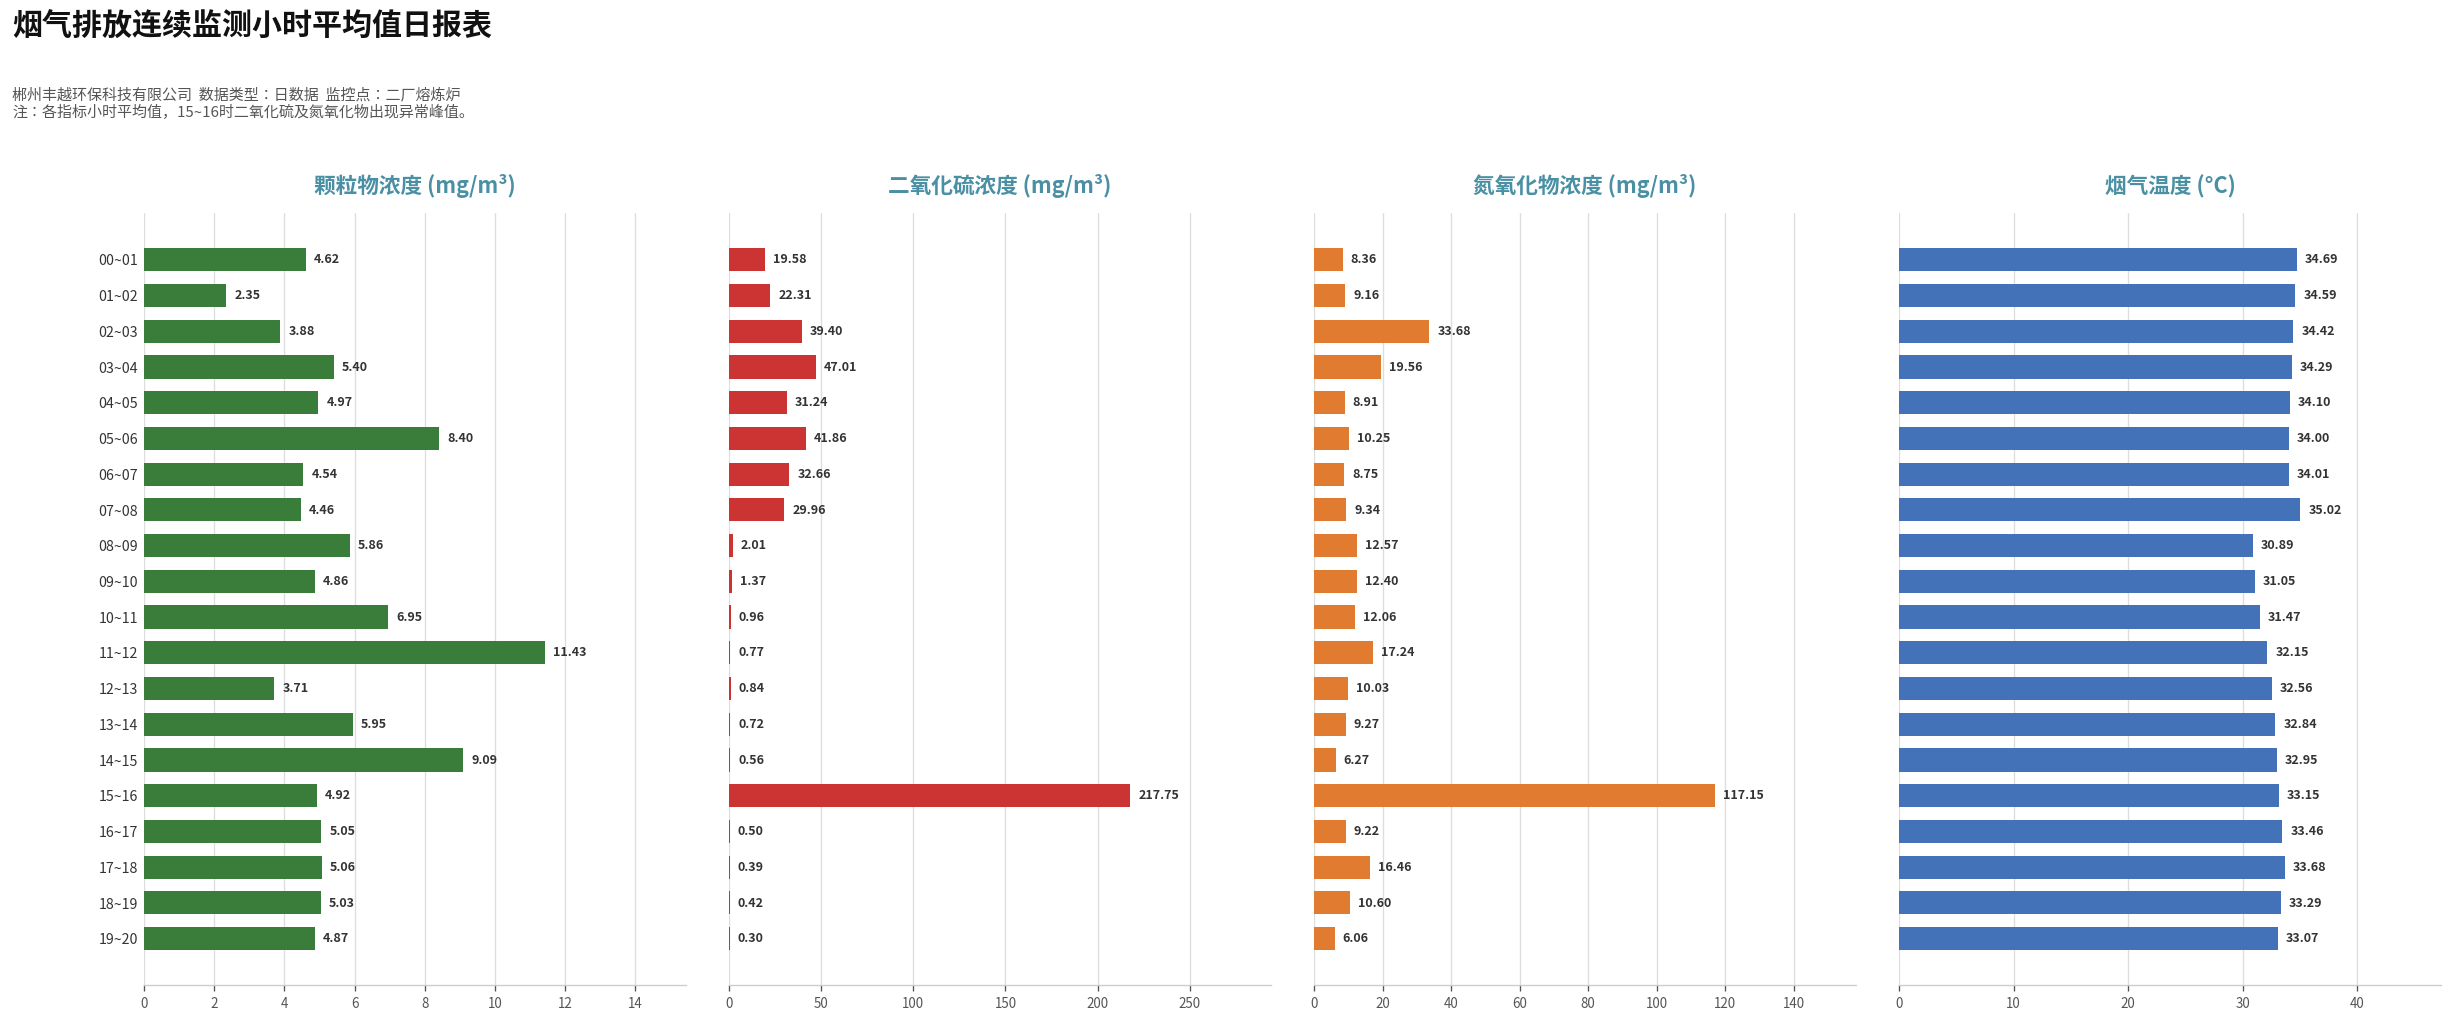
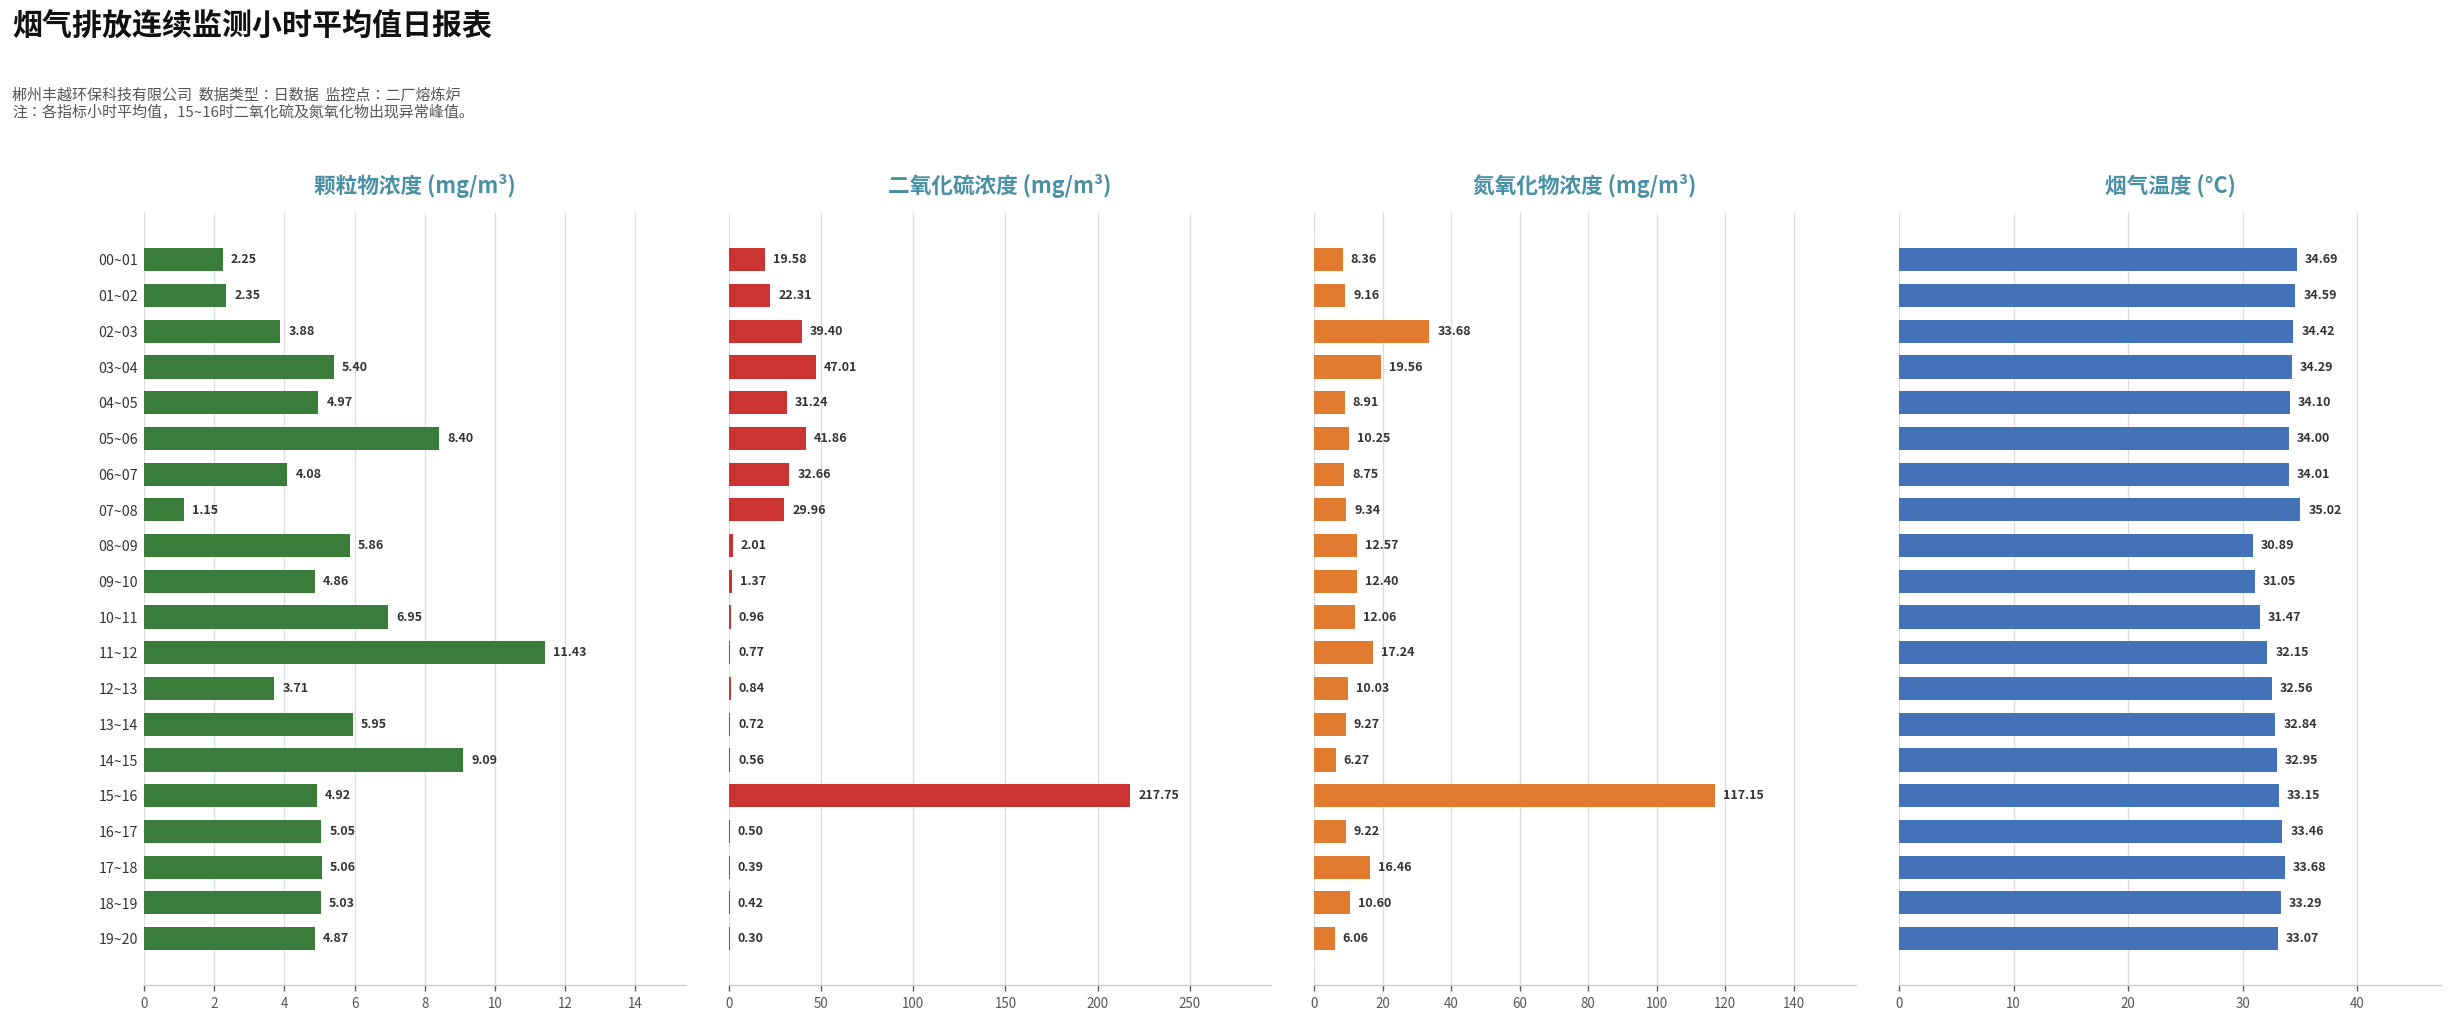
颗粒物浓度 (mg/m³), 00~01: 4.62 -> 2.25
颗粒物浓度 (mg/m³), 06~07: 4.54 -> 4.08
颗粒物浓度 (mg/m³), 07~08: 4.46 -> 1.15
